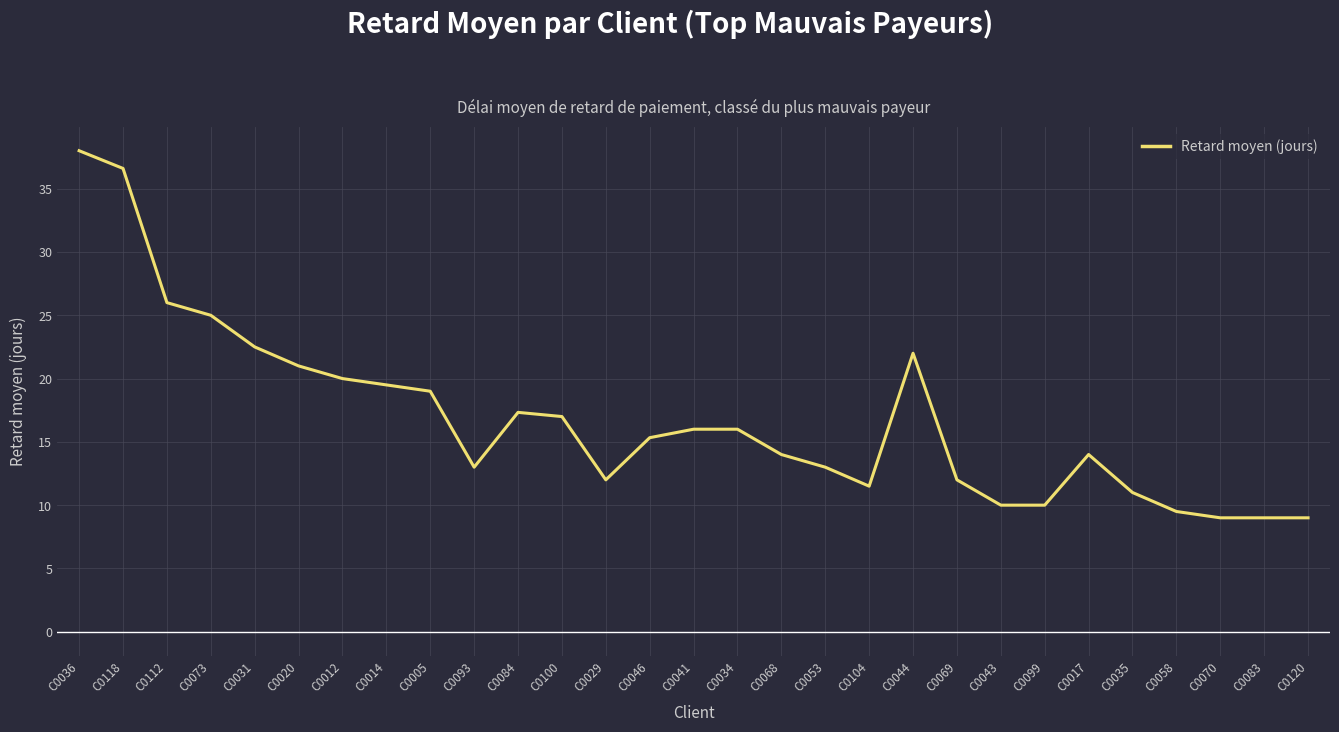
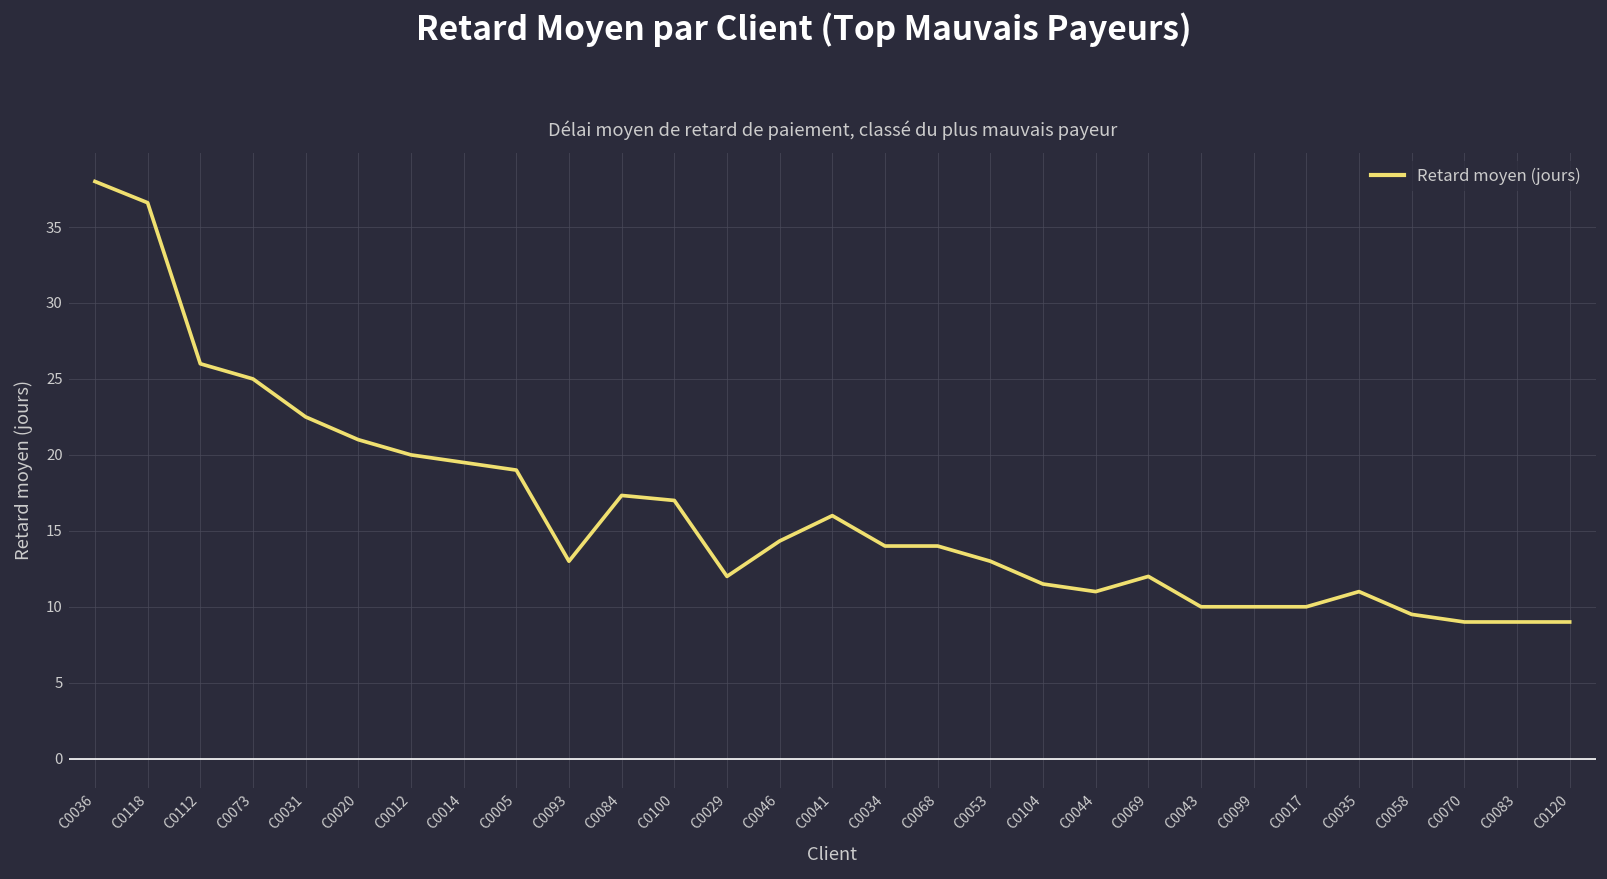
C0046: 15.3 -> 14.3
C0034: 16 -> 14
C0044: 22 -> 11
C0017: 14 -> 10
